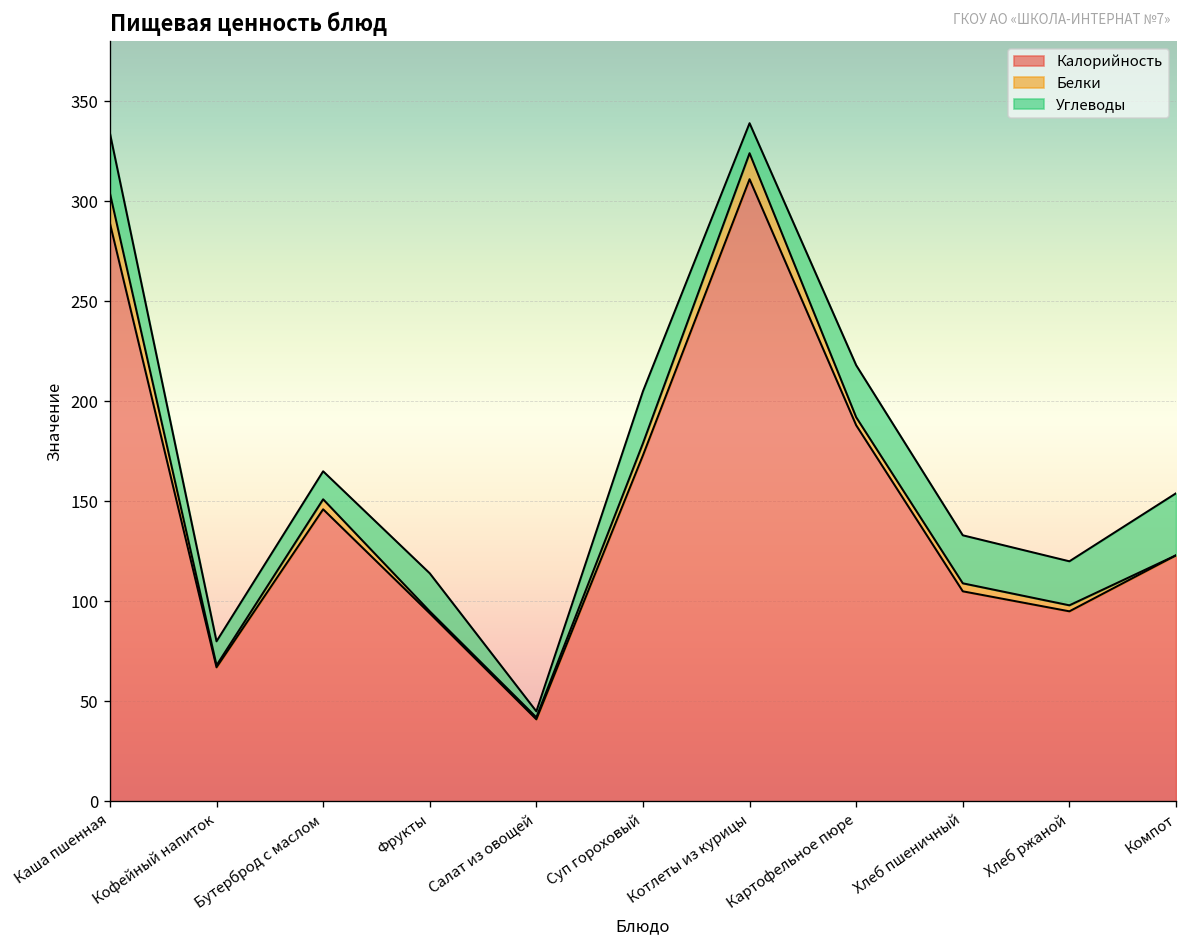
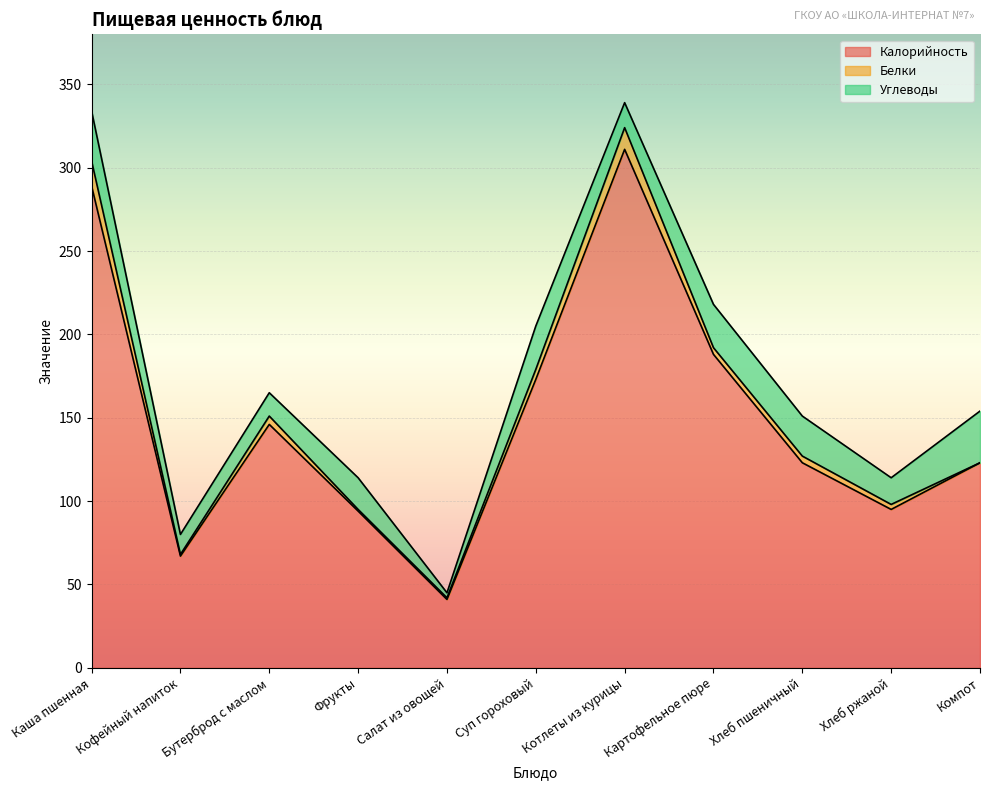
Калорийность, Хлеб пшеничный: 105 -> 123
Углеводы, Хлеб ржаной: 22 -> 16
